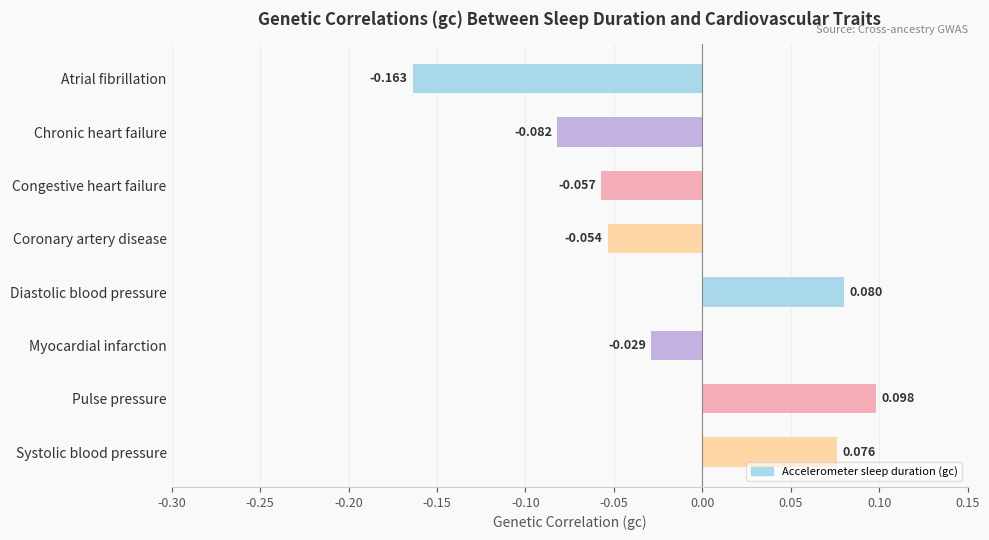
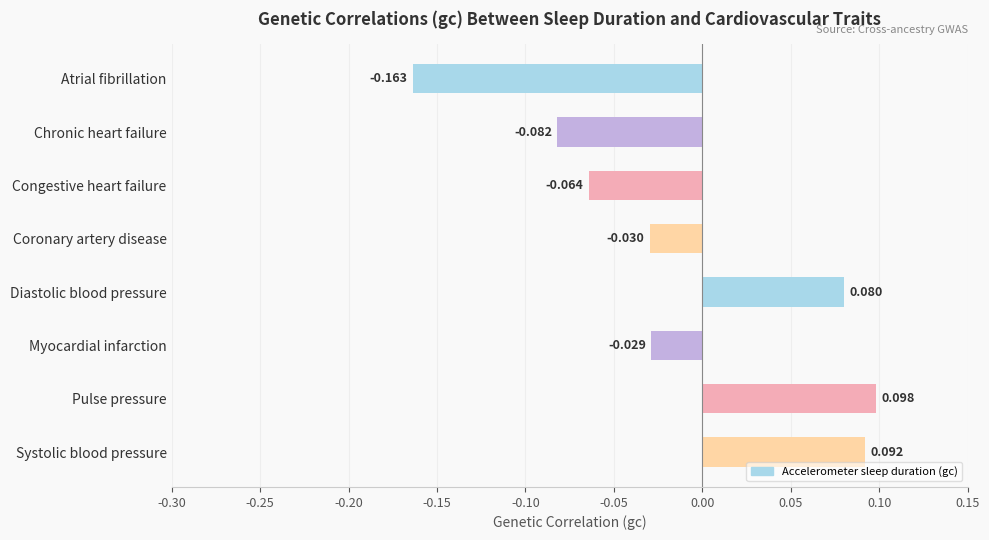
Congestive heart failure: -0.057 -> -0.064
Coronary artery disease: -0.054 -> -0.030
Systolic blood pressure: 0.076 -> 0.092
